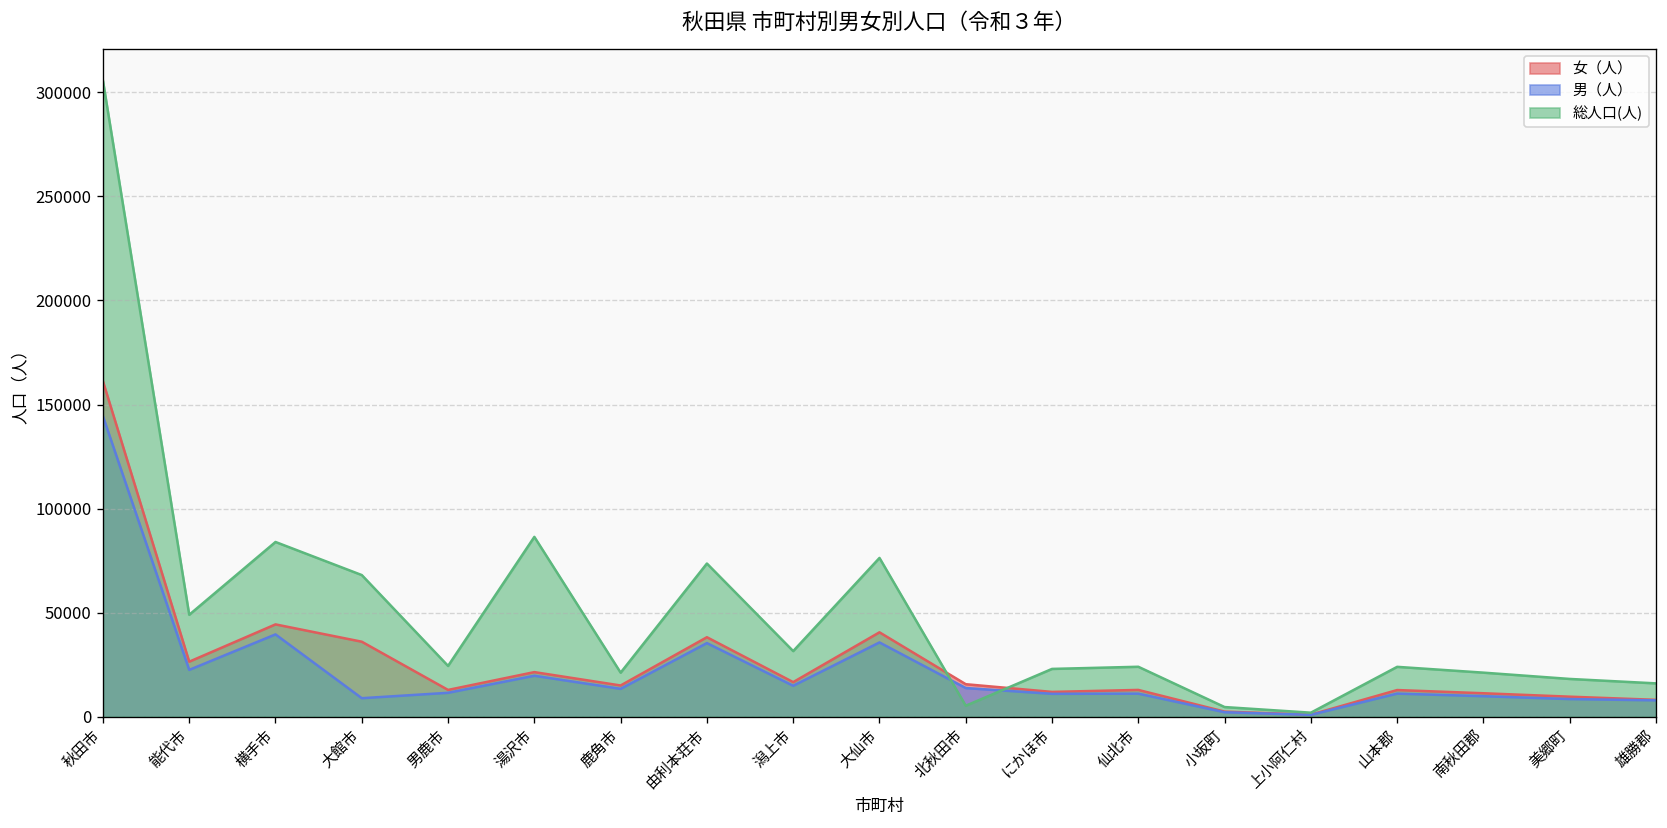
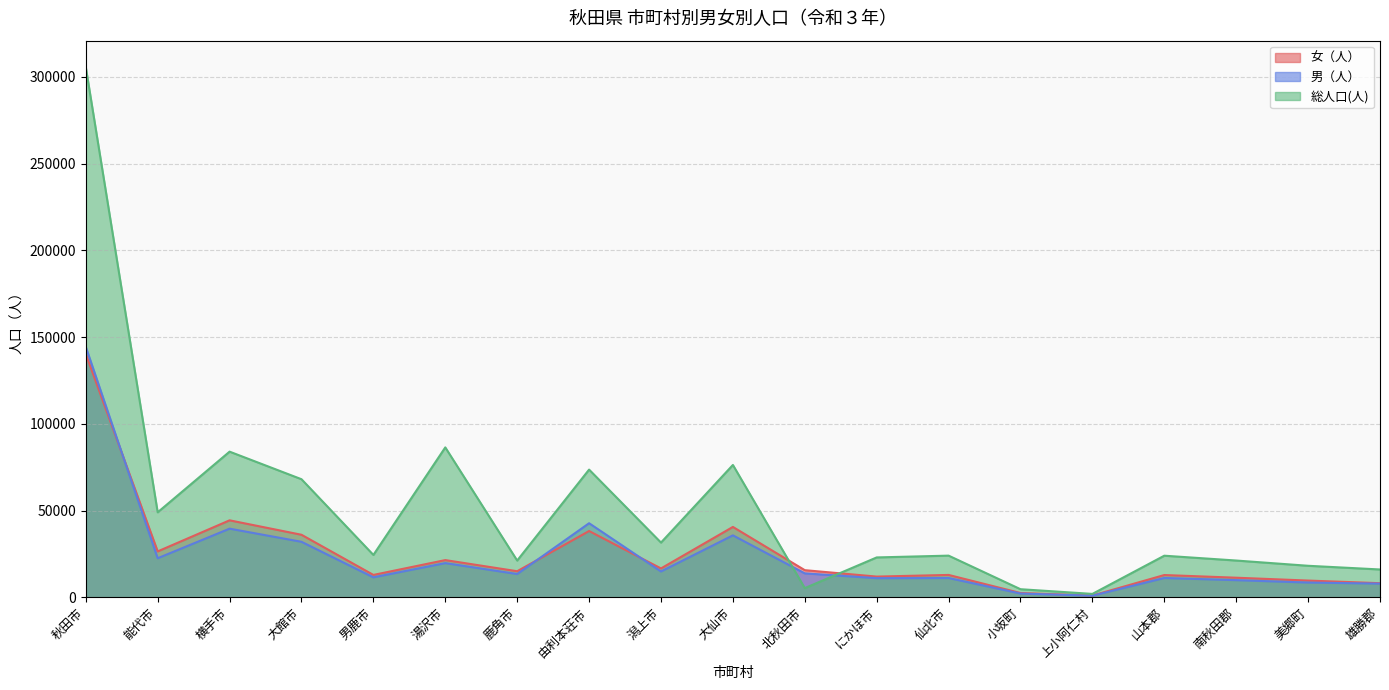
女（人）, 秋田市: 161000 -> 140000
男（人）, 大館市: 9000 -> 32000
男（人）, 由利本荘市: 35000 -> 43000
